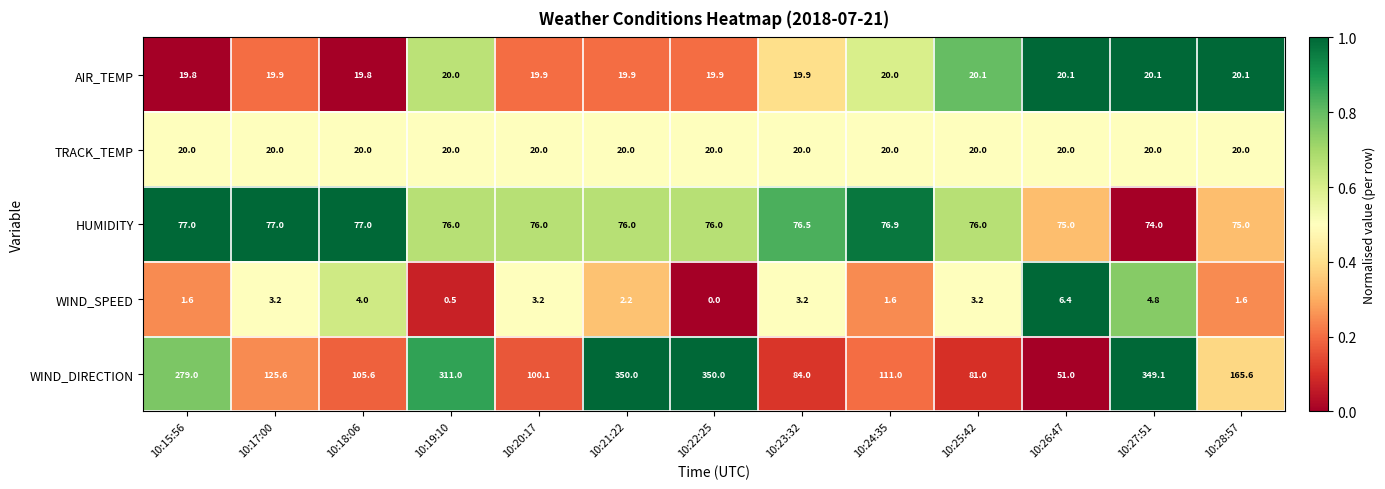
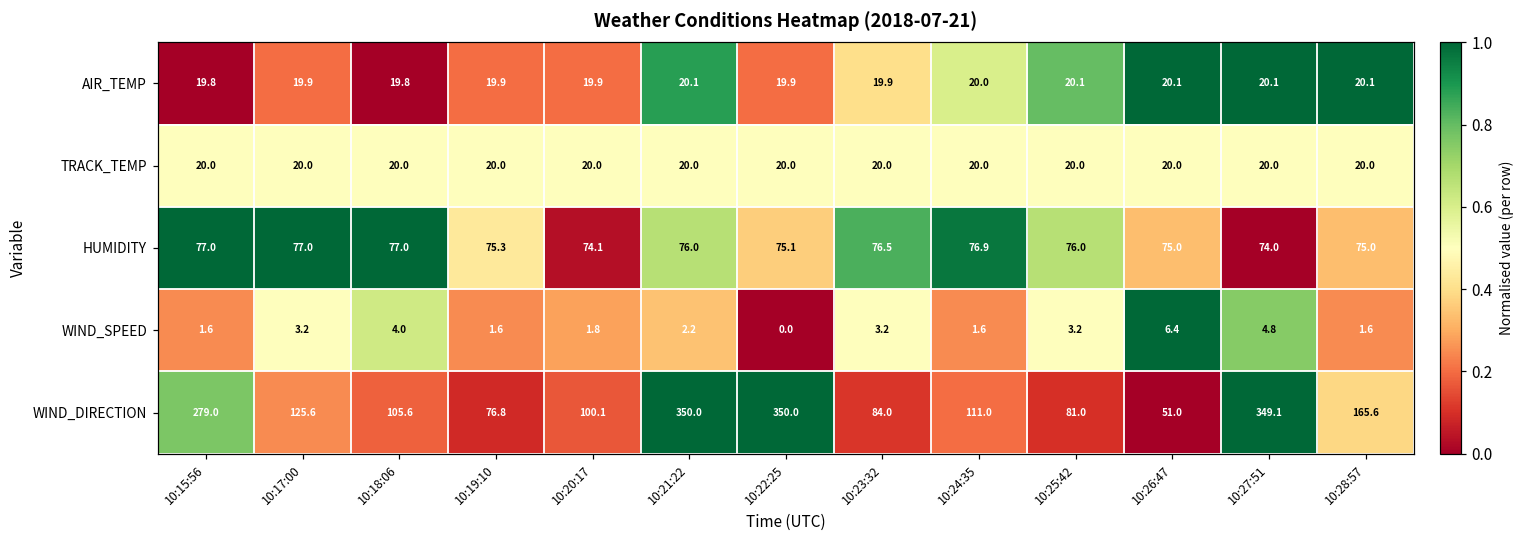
AIR_TEMP, 10:19:10: 20.0 -> 19.9
AIR_TEMP, 10:21:22: 19.9 -> 20.1
HUMIDITY, 10:19:10: 76.0 -> 75.3
HUMIDITY, 10:20:17: 76.0 -> 74.1
HUMIDITY, 10:22:25: 76.0 -> 75.1
WIND_SPEED, 10:19:10: 0.5 -> 1.6
WIND_SPEED, 10:20:17: 3.2 -> 1.8
WIND_DIRECTION, 10:19:10: 311.0 -> 76.8
